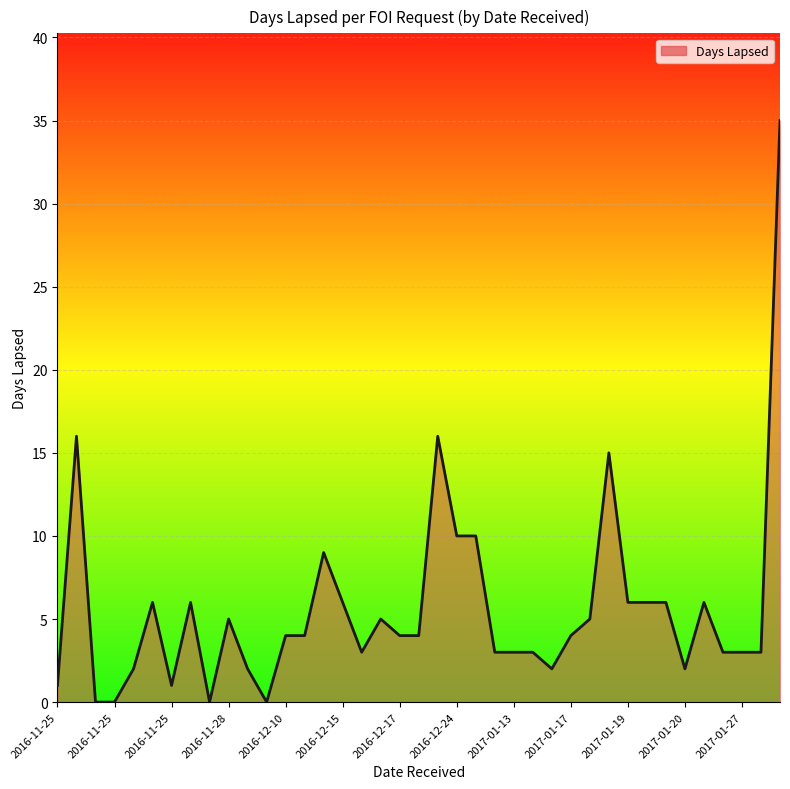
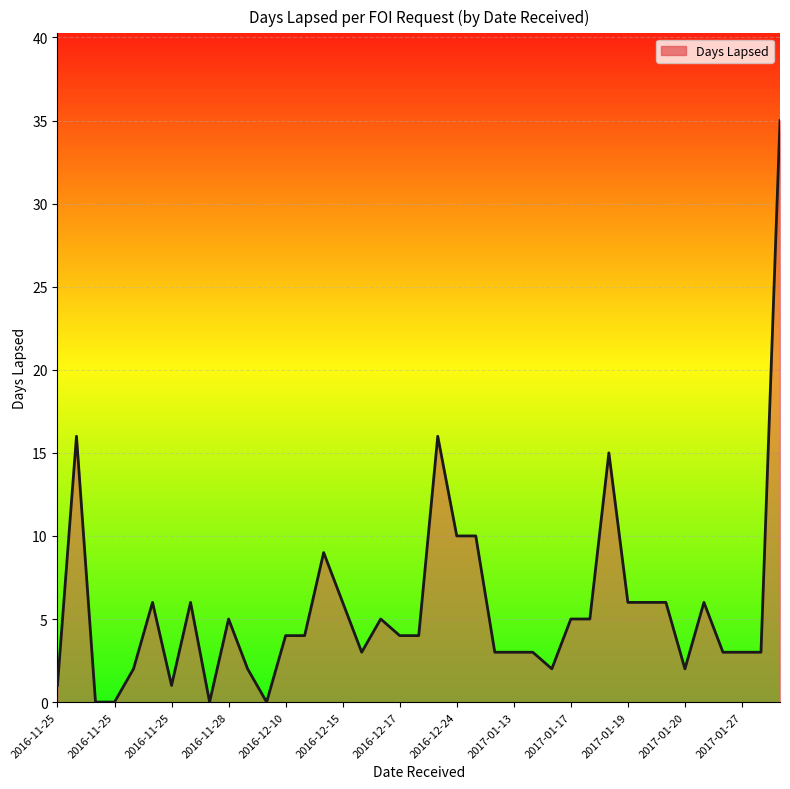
2017-01-17: 4 -> 5
